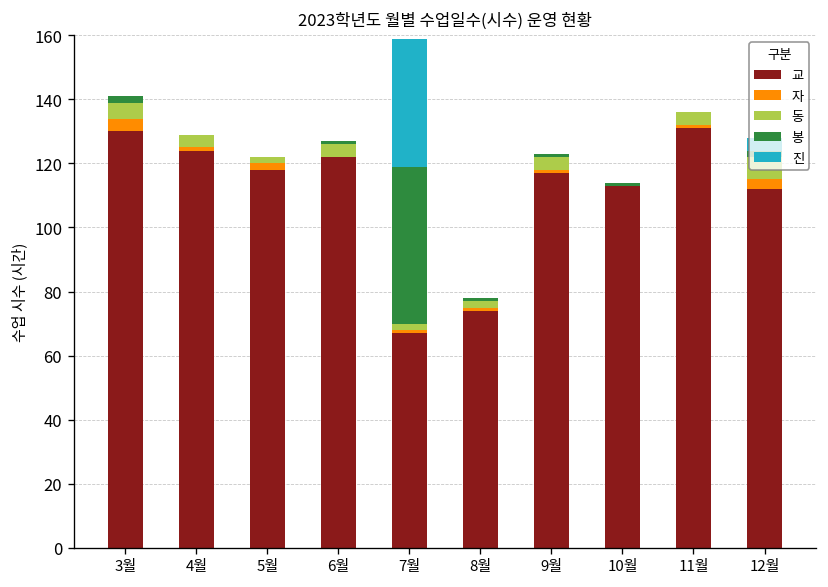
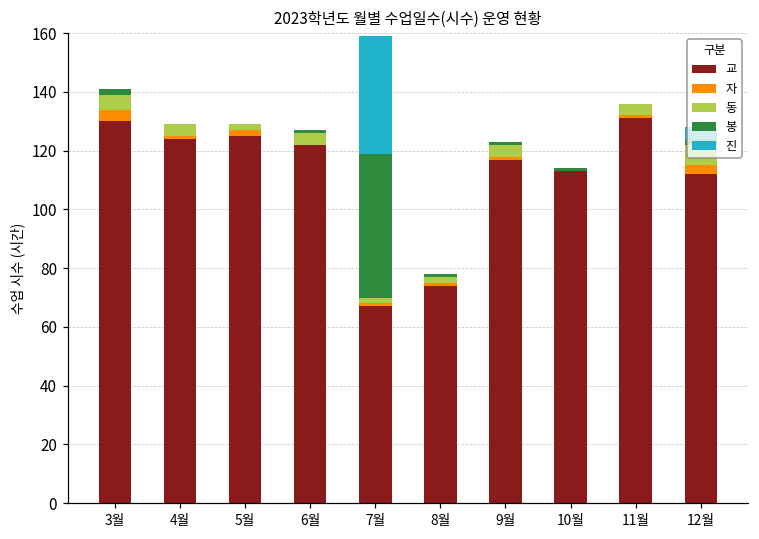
교, 5월: 118 -> 125
